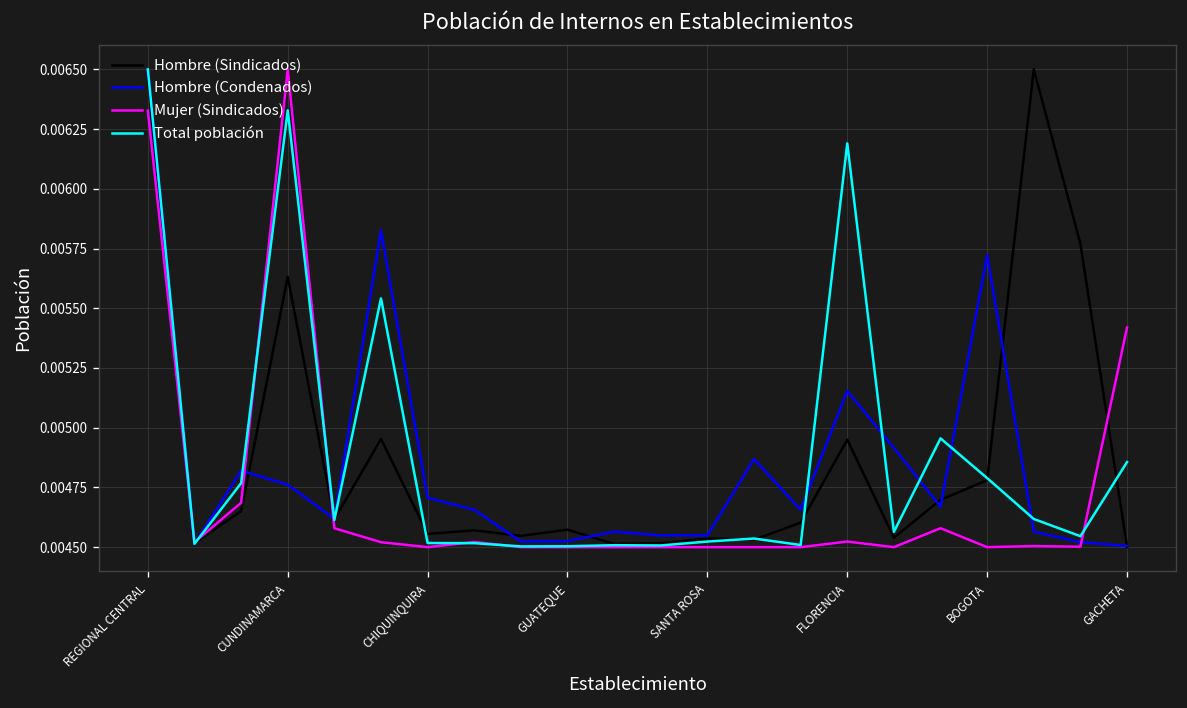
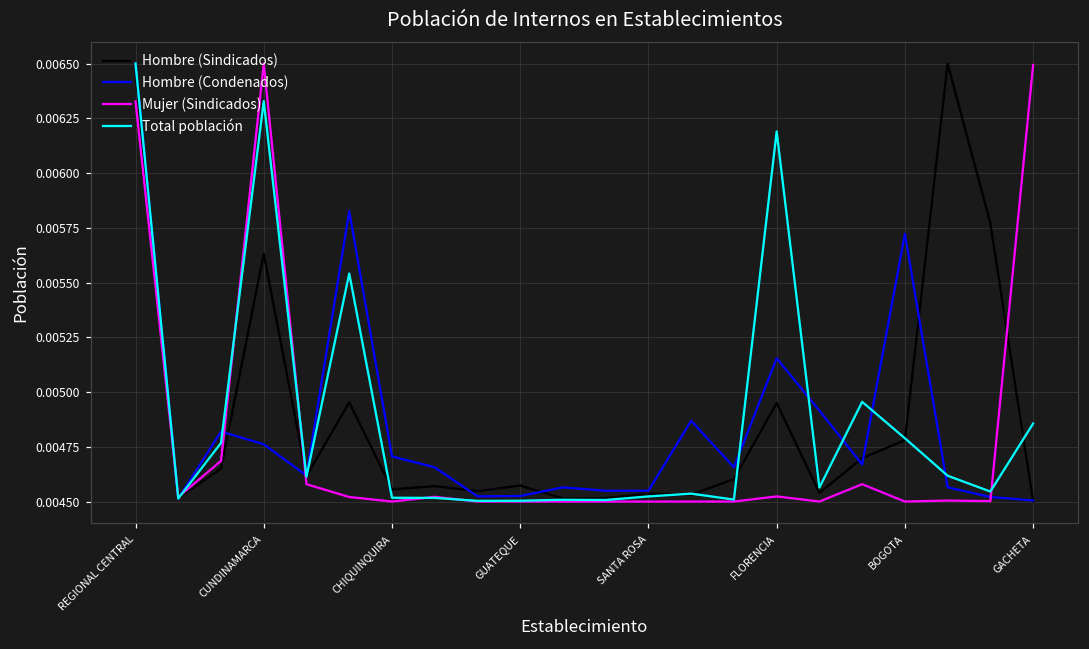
Mujer (Sindicados), GACHETA: 0.00542 -> 0.00649
